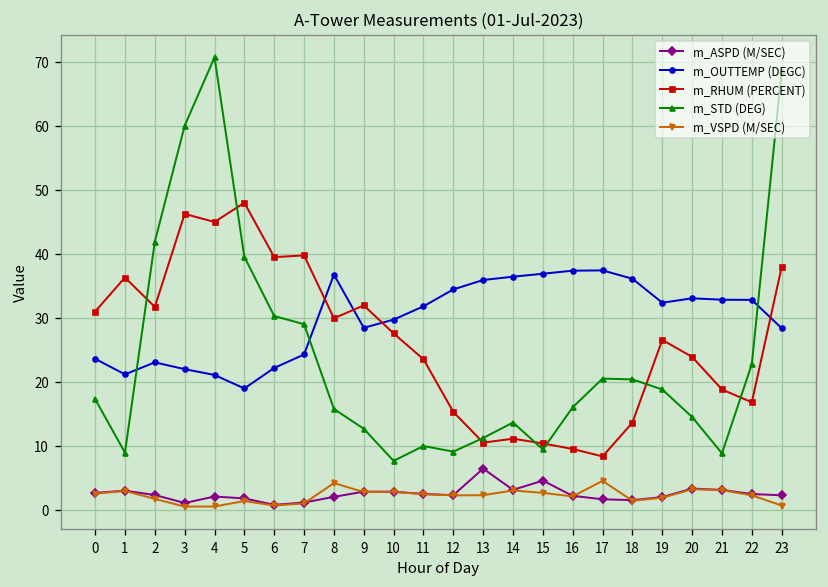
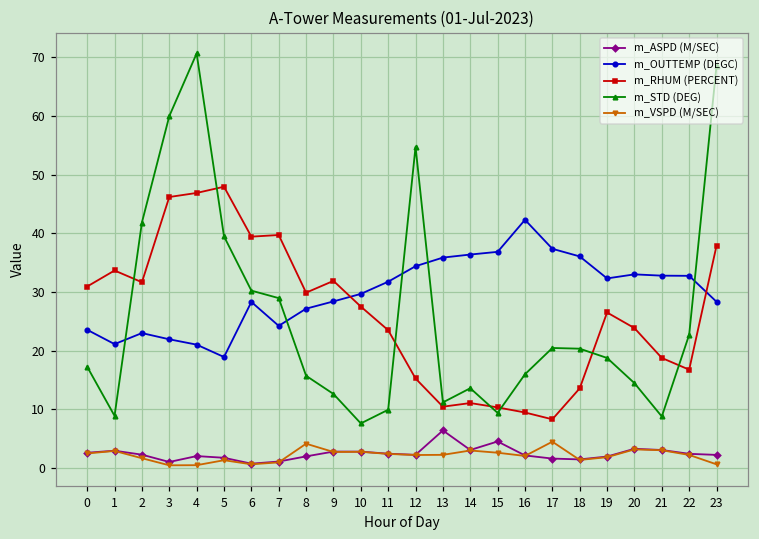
m_RHUM (PERCENT), 1: 36 -> 34
m_RHUM (PERCENT), 4: 45 -> 47
m_OUTTEMP (DEGC), 6: 22 -> 28
m_OUTTEMP (DEGC), 8: 37 -> 27
m_STD (DEG), 12: 9 -> 55
m_OUTTEMP (DEGC), 16: 37 -> 42
